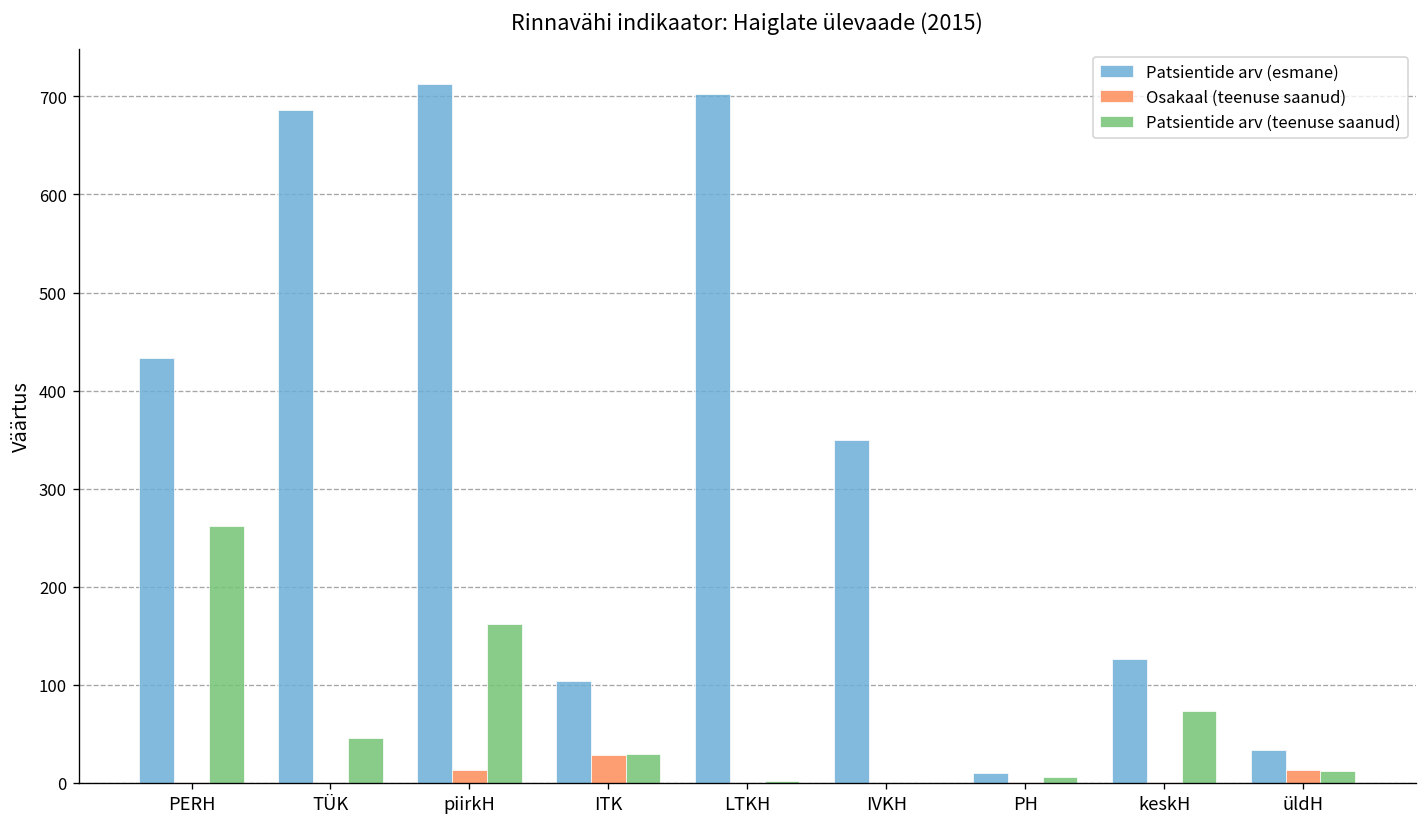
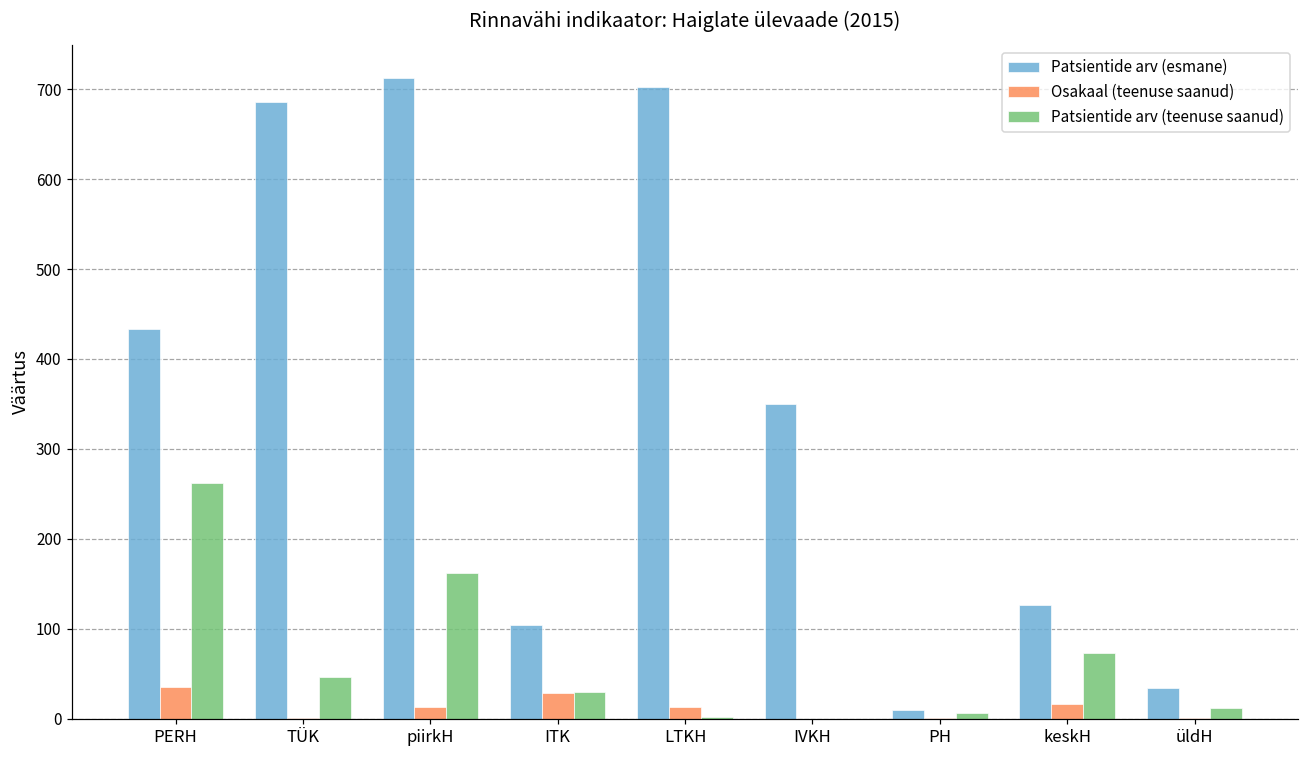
Osakaal (teenuse saanud), PERH: 0 -> 40
Osakaal (teenuse saanud), LTKH: 0 -> 10
Osakaal (teenuse saanud), keskH: 0 -> 20
Osakaal (teenuse saanud), üldH: 10 -> 0
